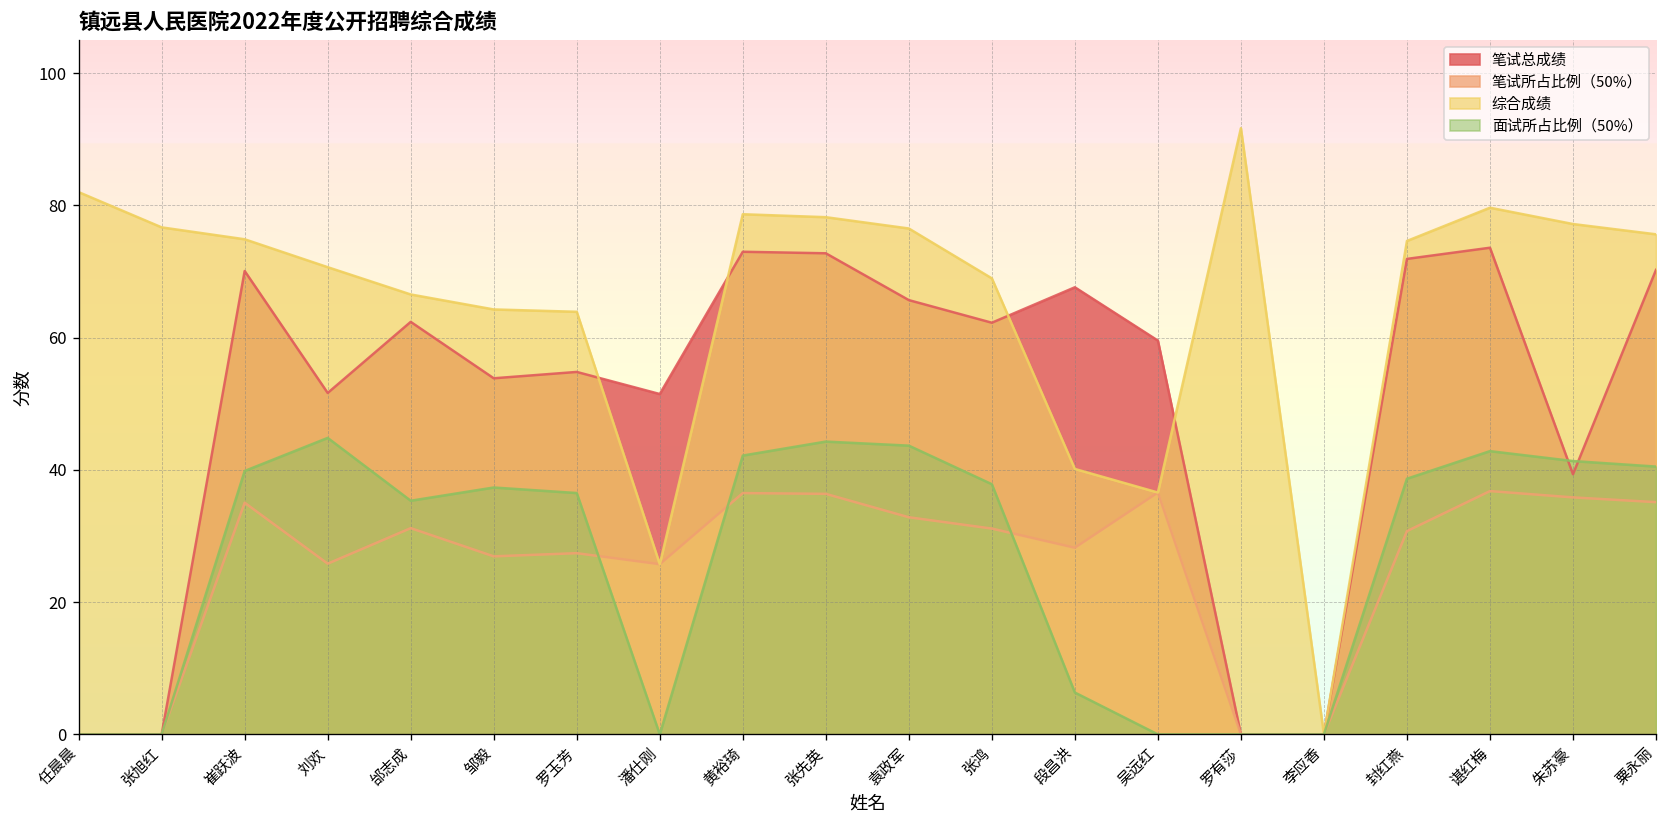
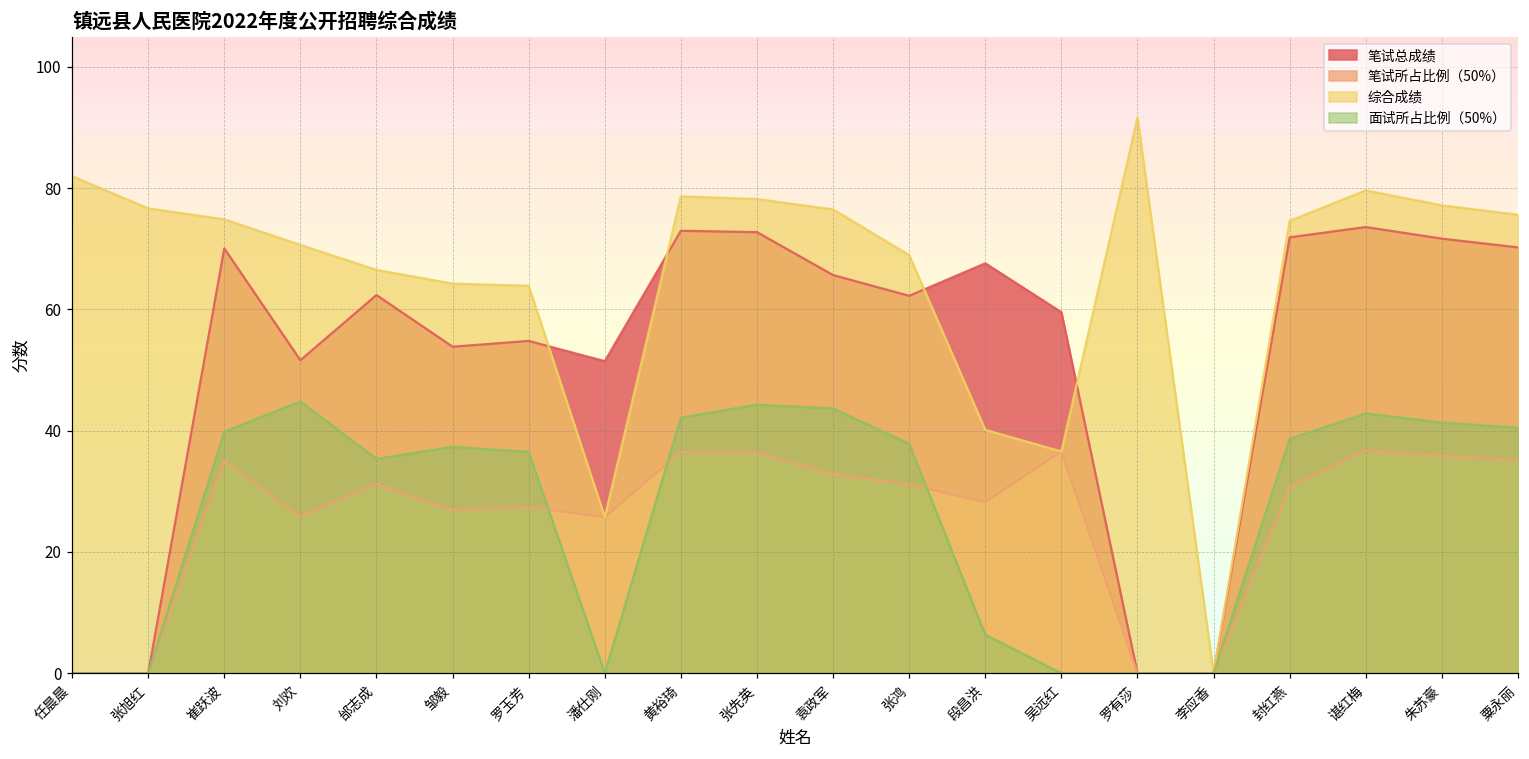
笔试总成绩, 朱苏豪: 39 -> 72
